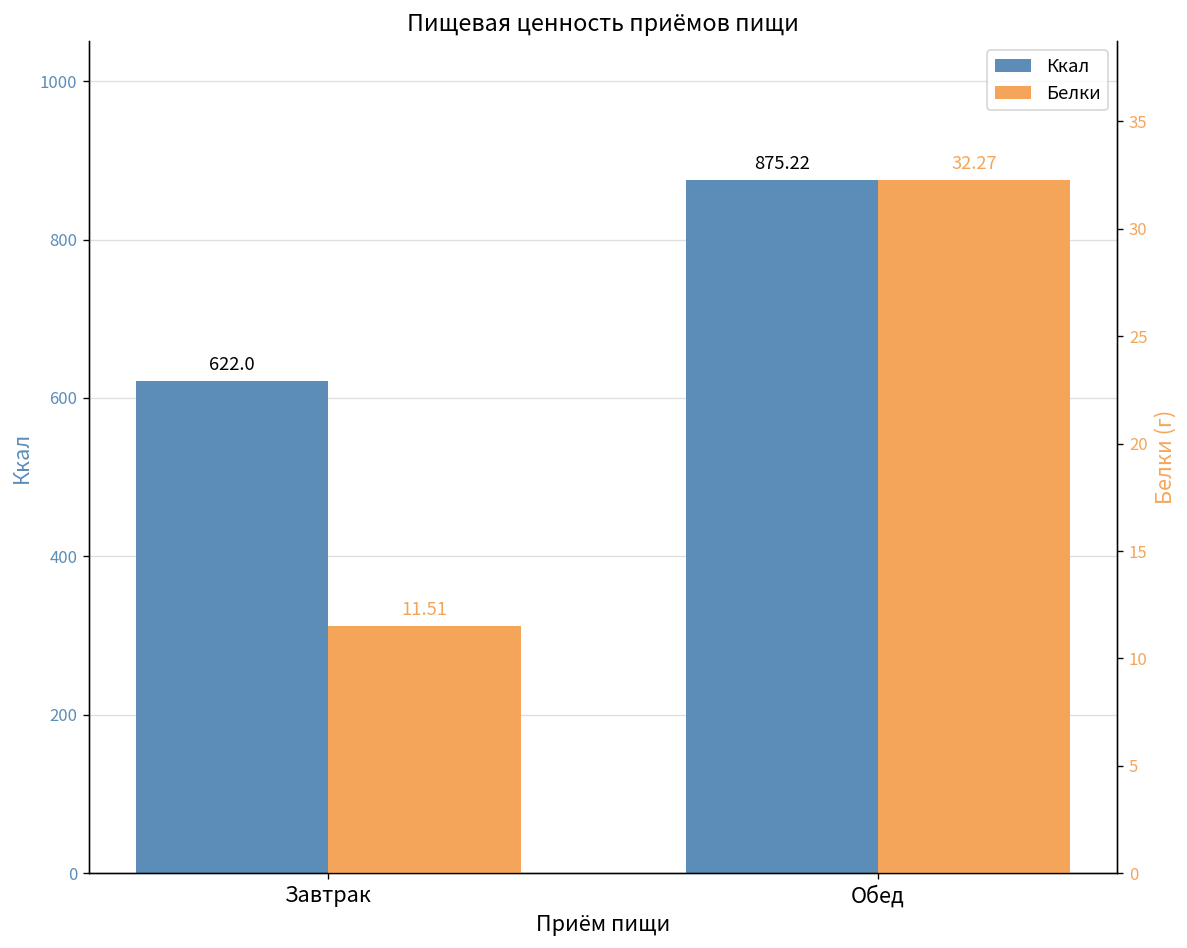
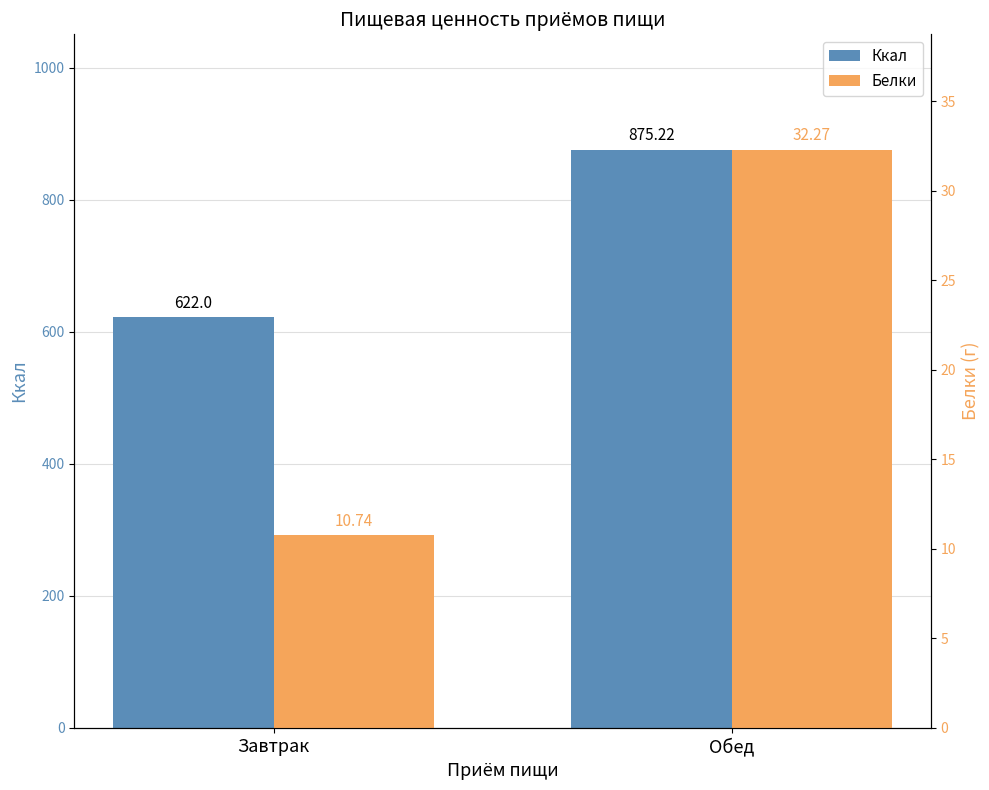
Белки, Завтрак: 11.51 -> 10.74
